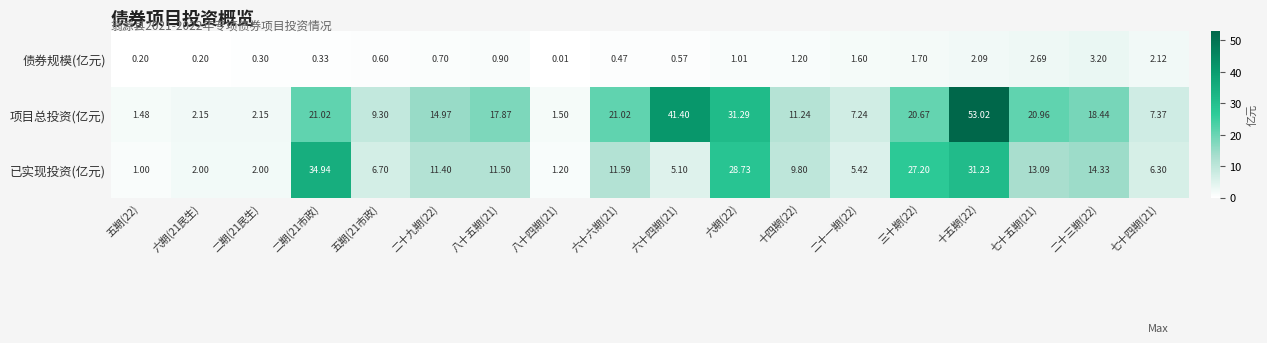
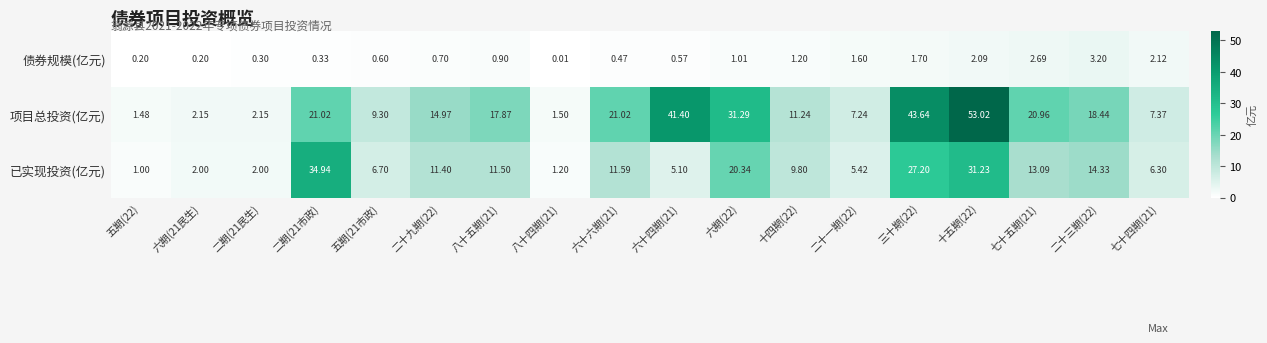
项目总投资(亿元), 三十期(22): 20.67 -> 43.64
已实现投资(亿元), 六期(22): 28.73 -> 20.34
